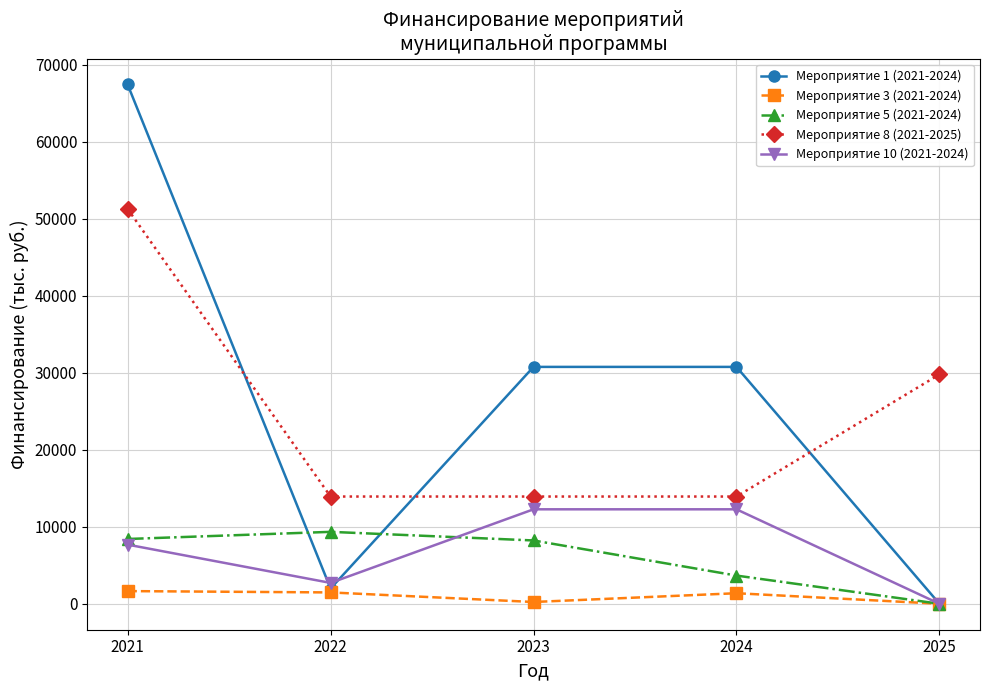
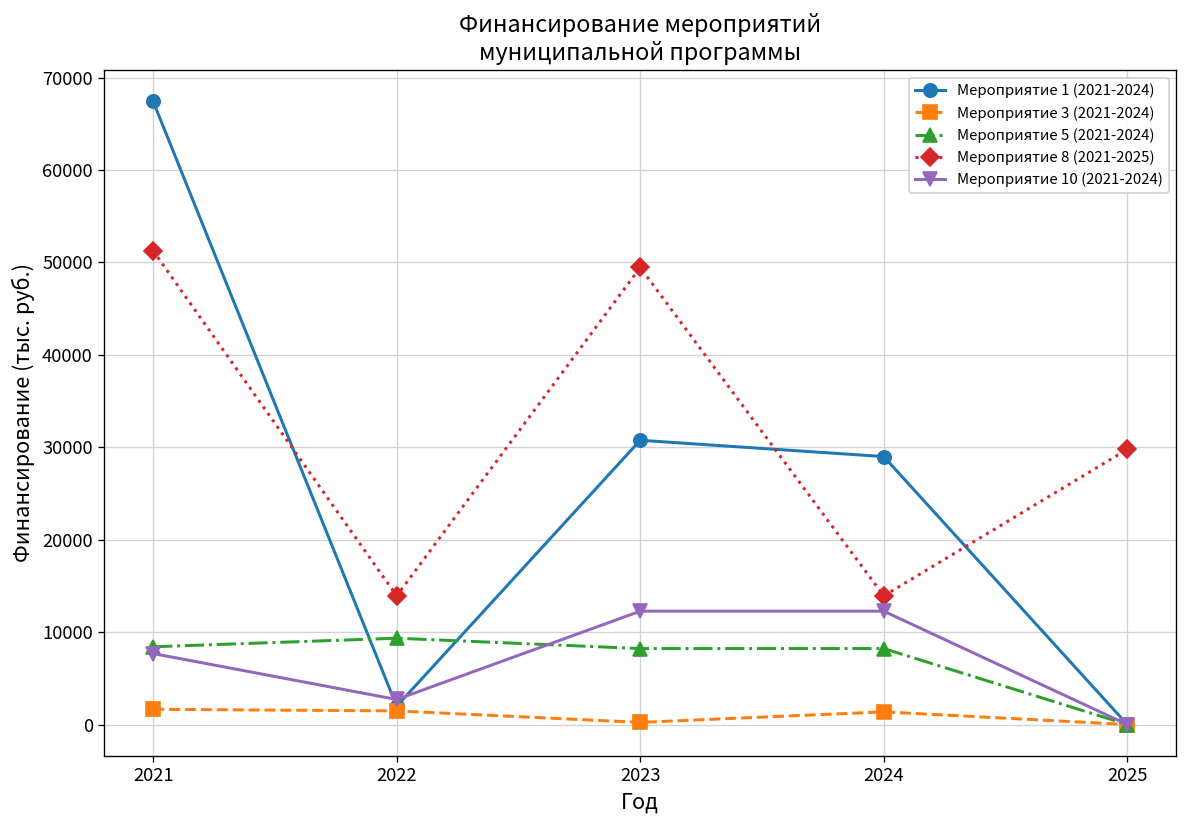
Мероприятие 8 (2021-2025), 2023: 14000 -> 49000
Мероприятие 1 (2021-2024), 2024: 31000 -> 29000
Мероприятие 5 (2021-2024), 2024: 4000 -> 8000
